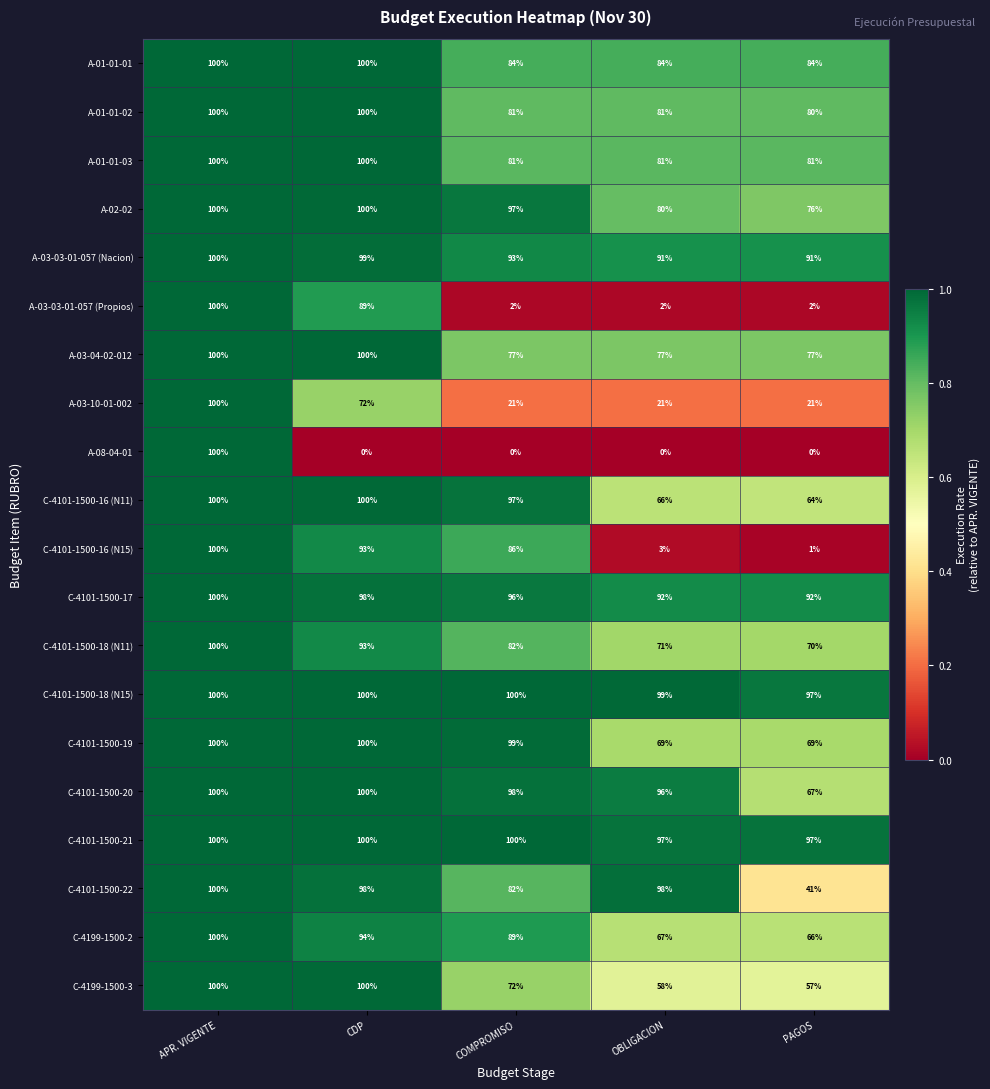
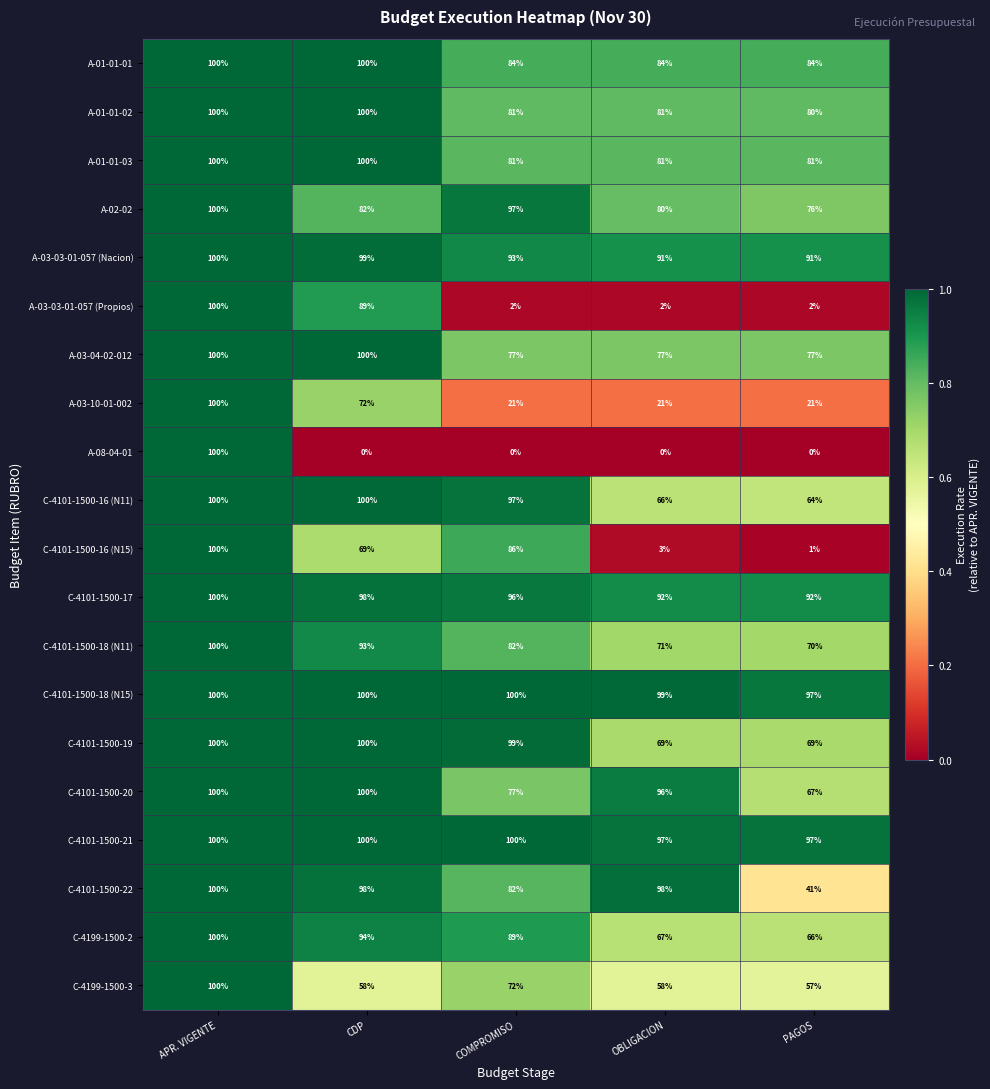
A-02-02, CDP: 100% -> 82%
C-4101-1500-16 (N15), CDP: 93% -> 69%
C-4101-1500-20, COMPROMISO: 98% -> 77%
C-4199-1500-3, CDP: 100% -> 58%
